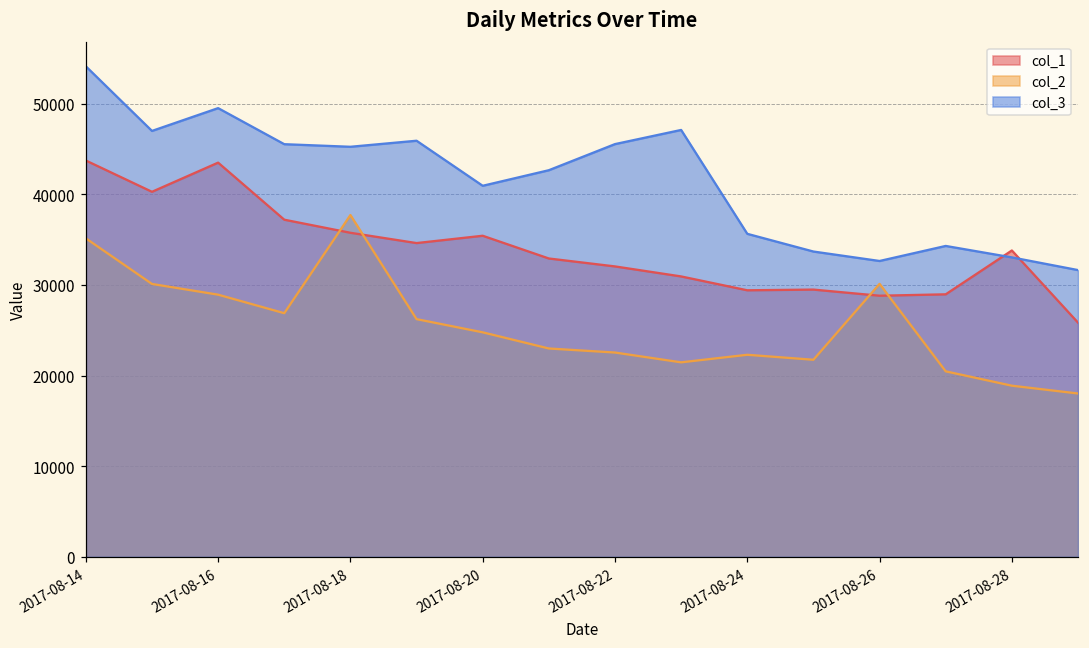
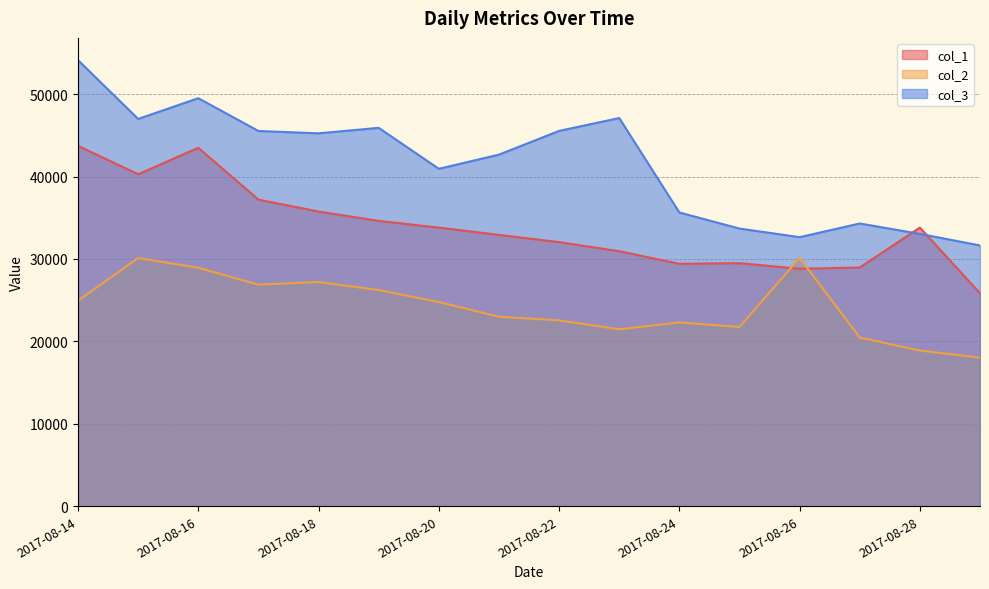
col_2, 2017-08-14: 35000 -> 25000
col_2, 2017-08-18: 38000 -> 27000
col_1, 2017-08-20: 35000 -> 34000
